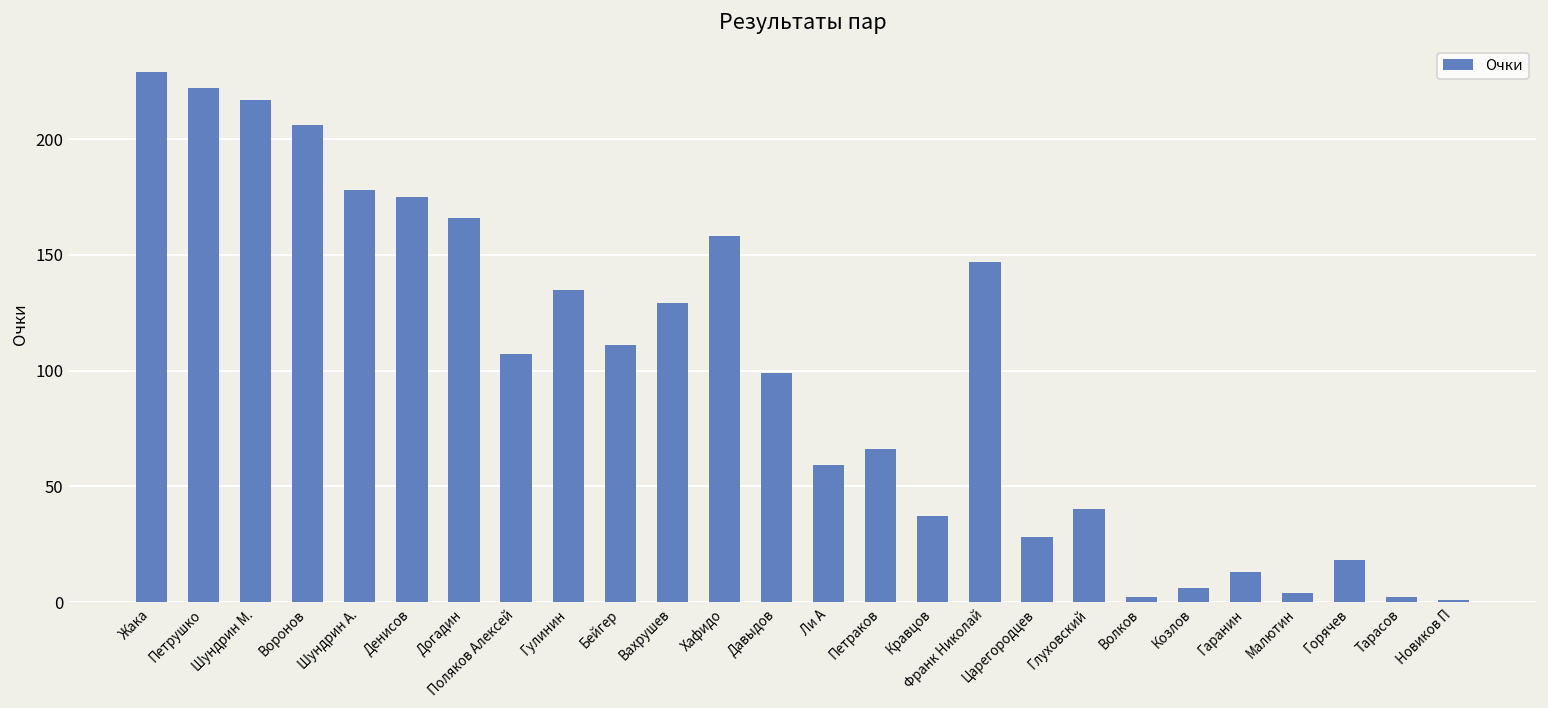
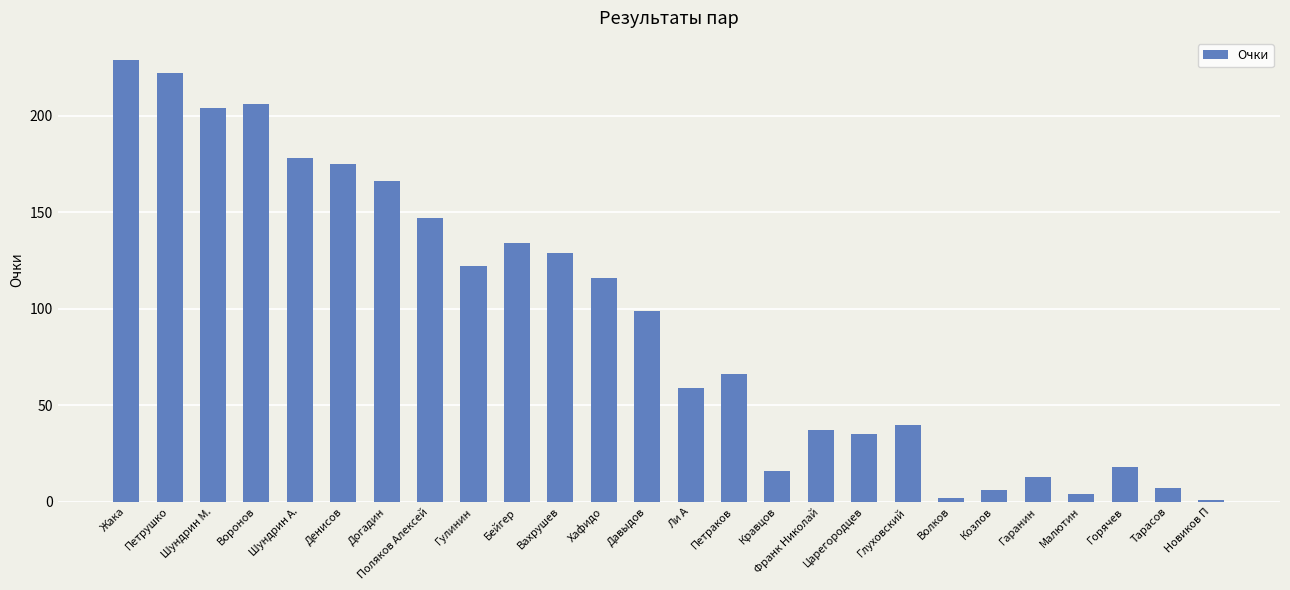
Шундрин М.: 217 -> 204
Поляков Алексей: 107 -> 147
Гулинин: 135 -> 122
Бейгер: 111 -> 134
Хафидо: 158 -> 116
Кравцов: 37 -> 16
Франк Николай: 147 -> 37
Царегородцев: 28 -> 35
Тарасов: 2 -> 7
